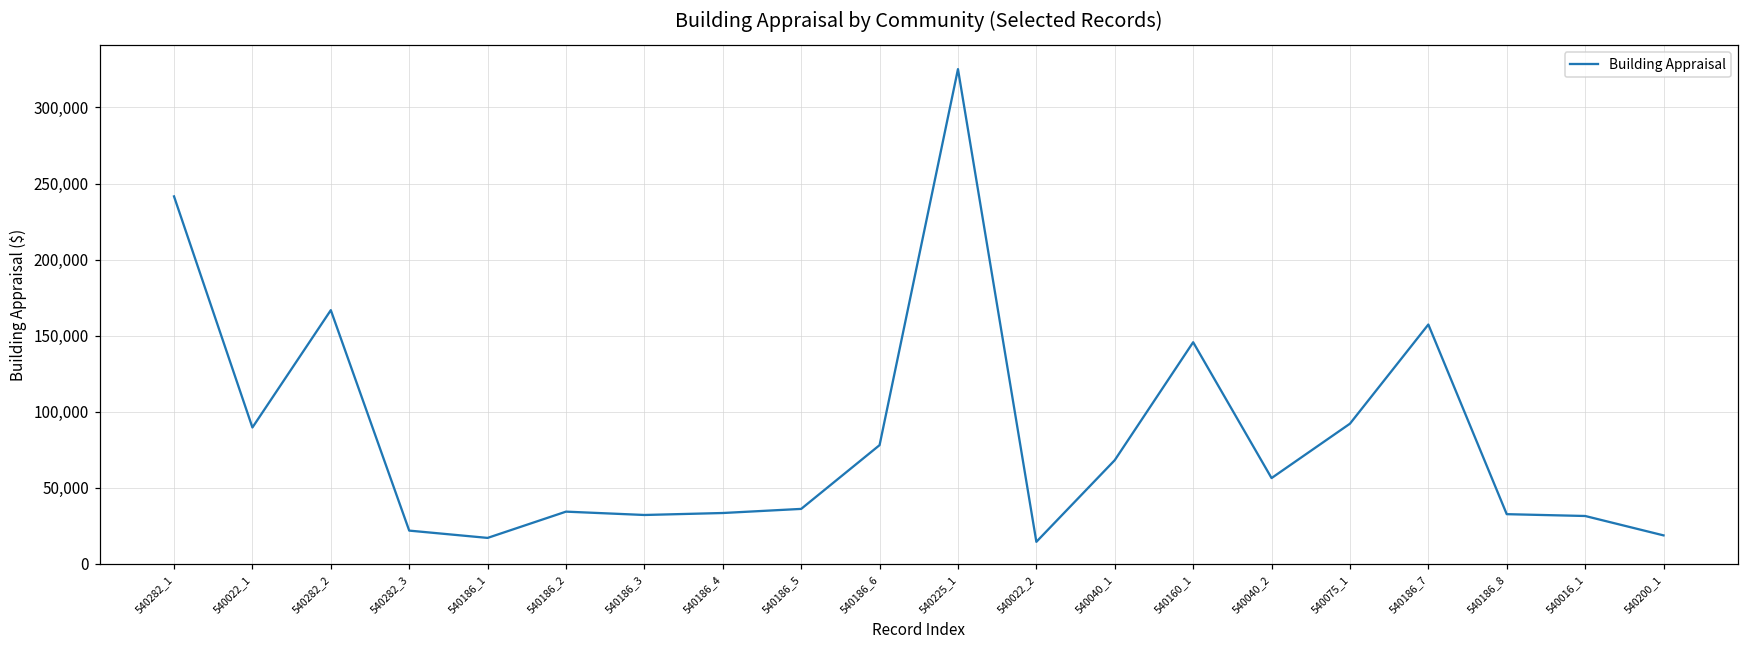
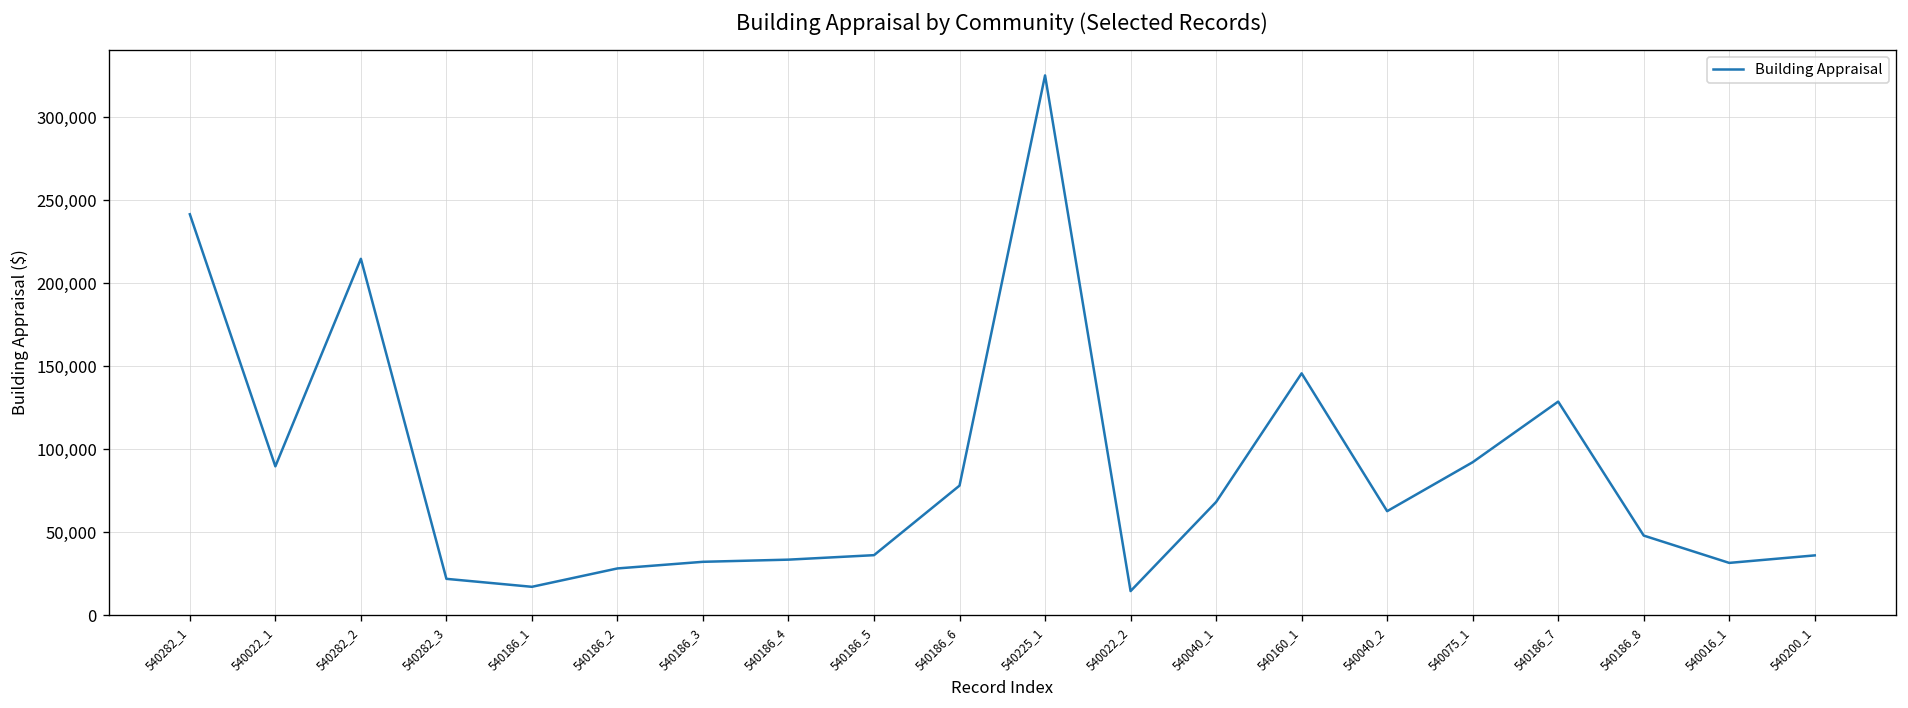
540282_2: 167,000 -> 215,000
540186_2: 34,000 -> 28,000
540040_2: 56,000 -> 63,000
540186_7: 157,000 -> 129,000
540186_8: 33,000 -> 48,000
540200_1: 19,000 -> 36,000
